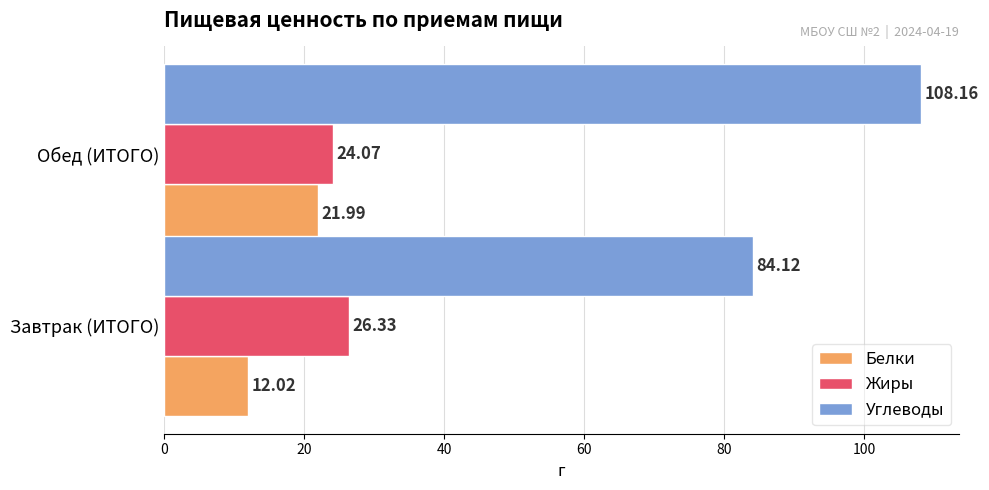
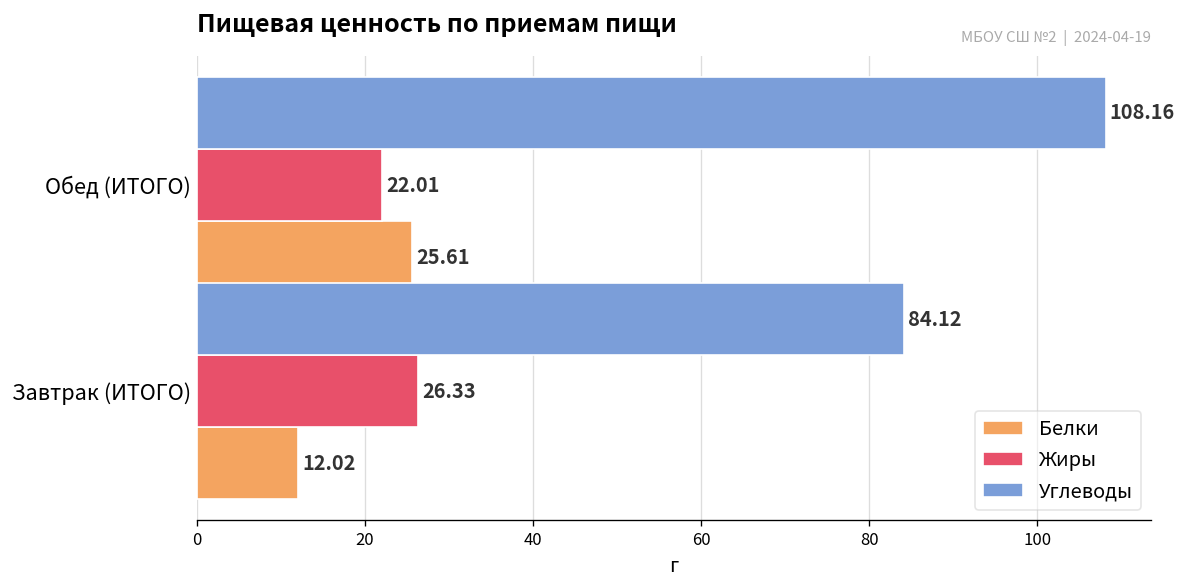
Жиры, Обед (ИТОГО): 24.07 -> 22.01
Белки, Обед (ИТОГО): 21.99 -> 25.61
